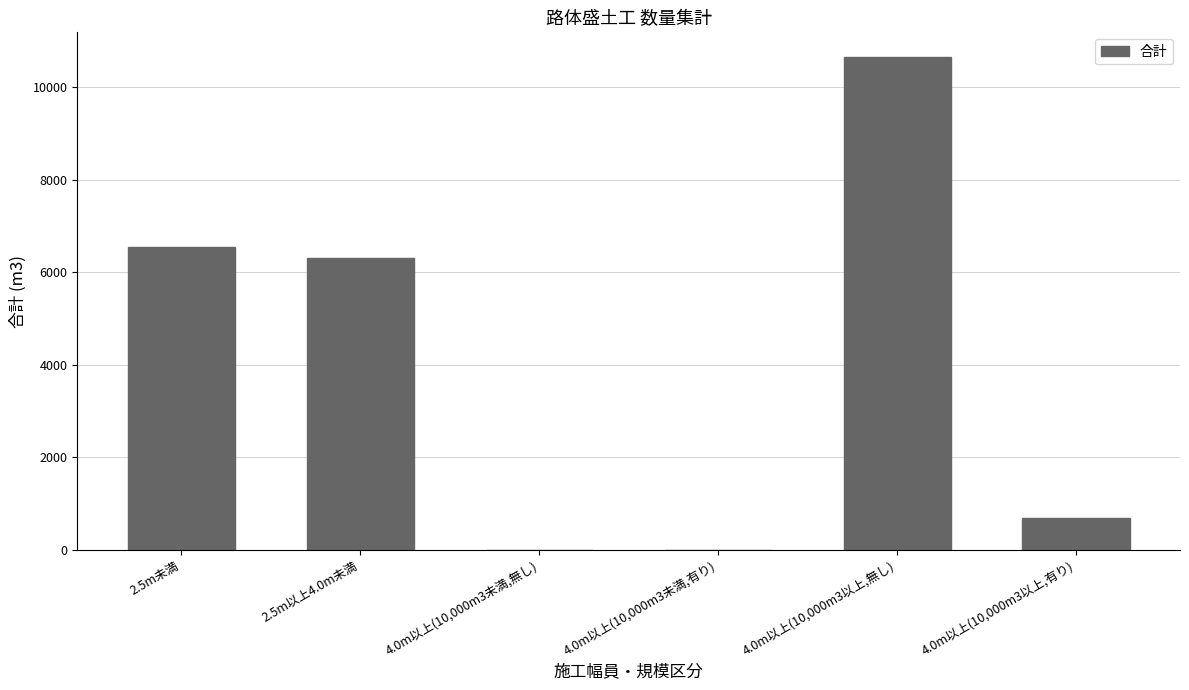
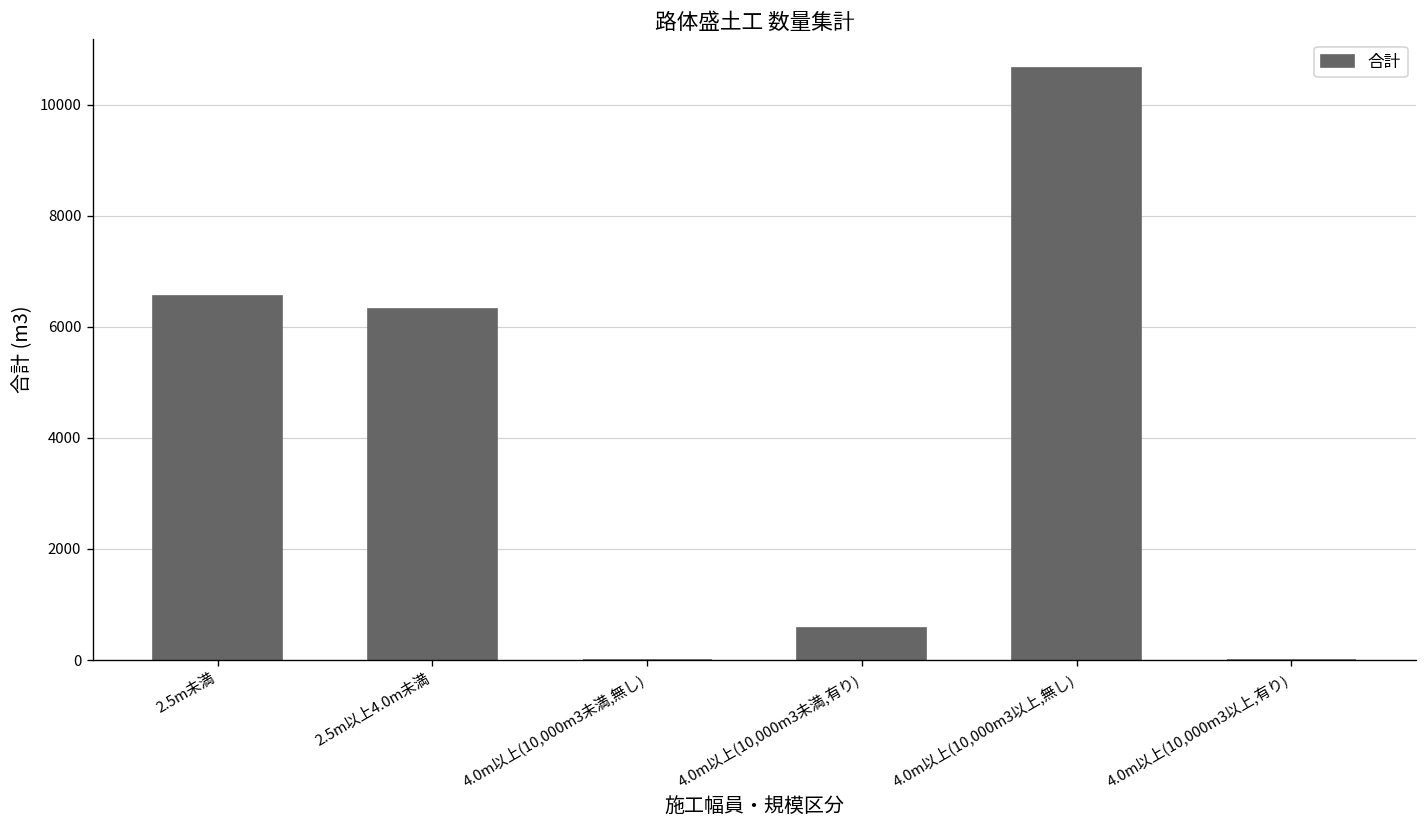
4.0m以上(10,000m3未満,有り): 0 -> 600
4.0m以上(10,000m3以上,有り): 700 -> 0
